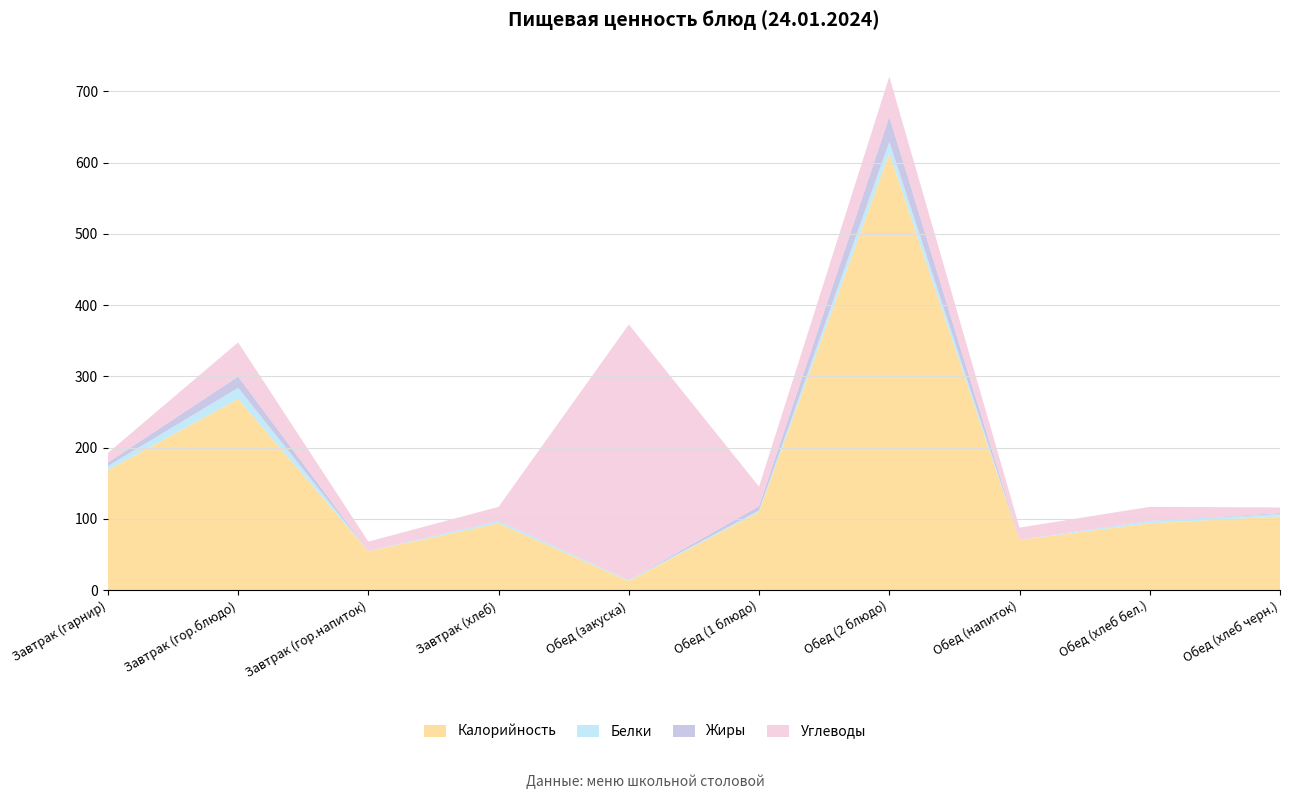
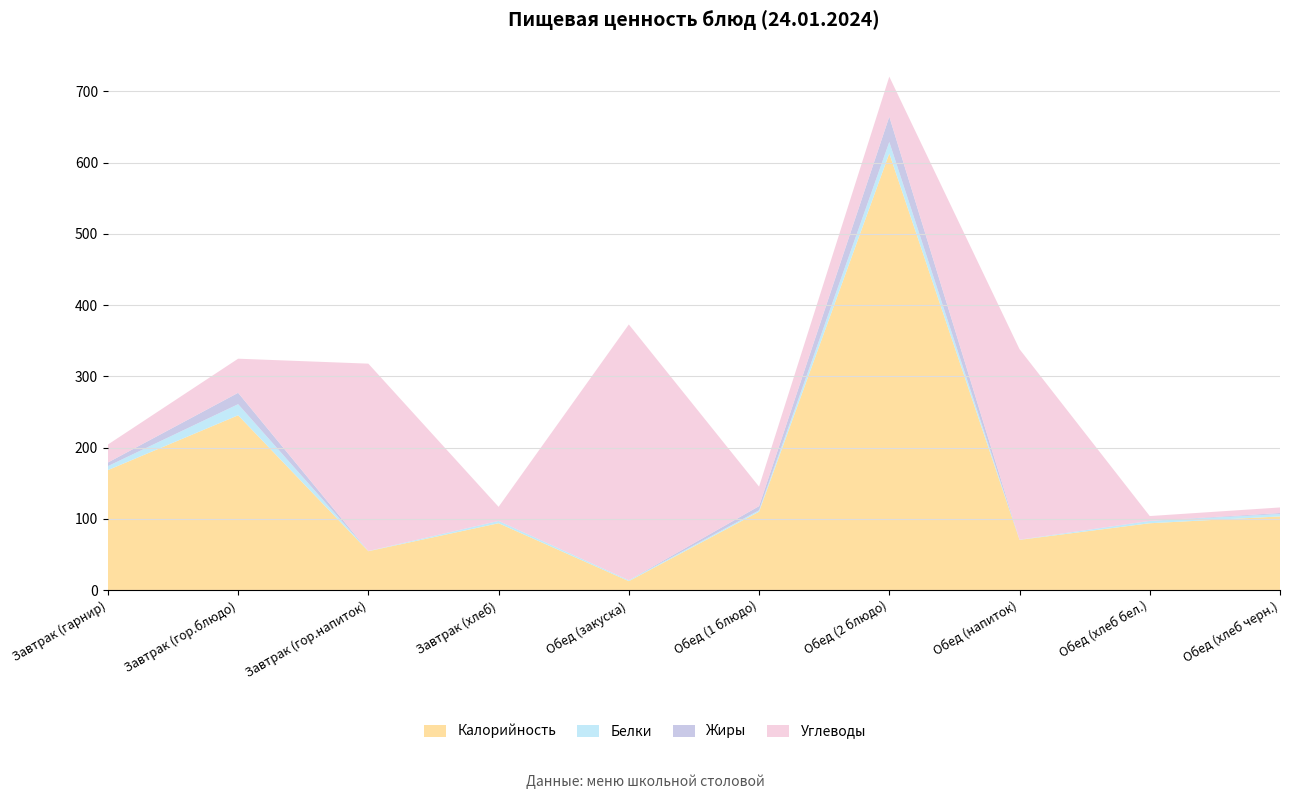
Углеводы, Завтрак (гарнир): 10 -> 30
Калорийность, Завтрак (гор.блюдо): 270 -> 250
Углеводы, Завтрак (гор.напиток): 10 -> 260
Углеводы, Обед (напиток): 20 -> 270
Углеводы, Обед (хлеб бел.): 20 -> 10
